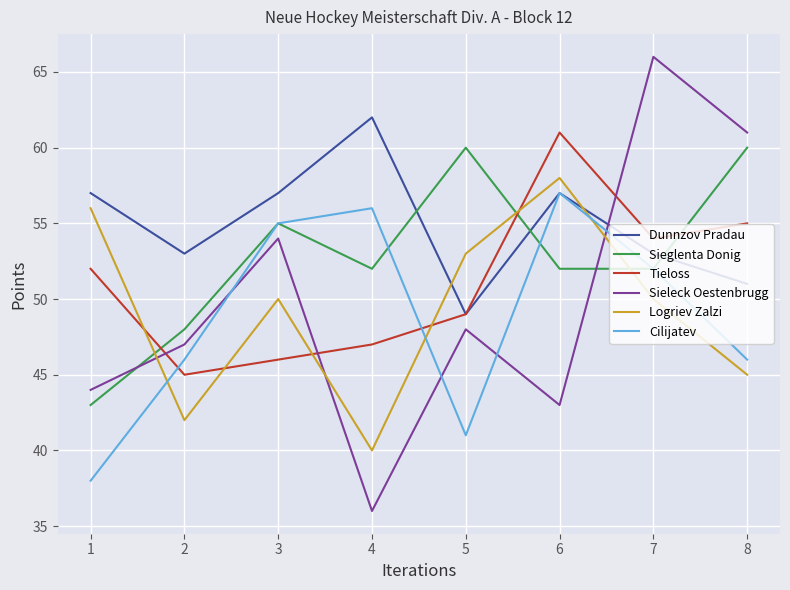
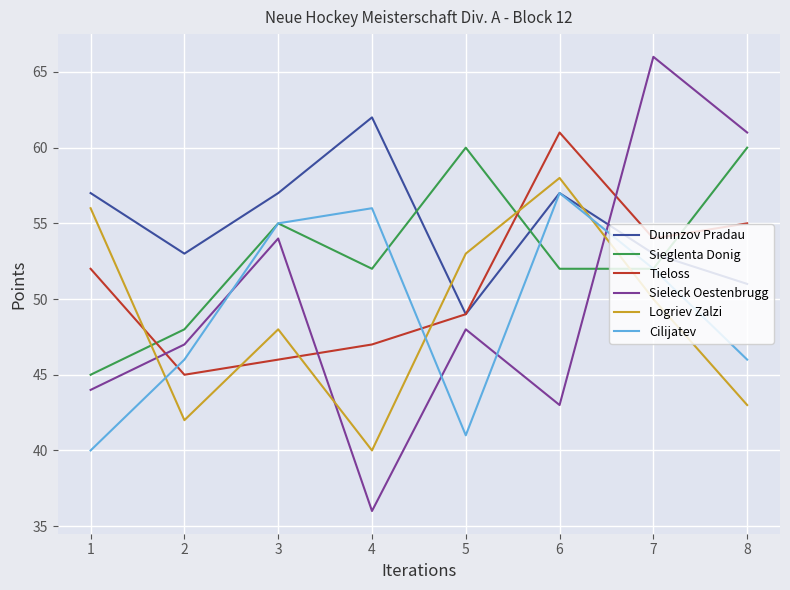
Sieglenta Donig, 1: 43 -> 45
Cilijatev, 1: 38 -> 40
Logriev Zalzi, 3: 50 -> 48
Logriev Zalzi, 8: 45 -> 43
